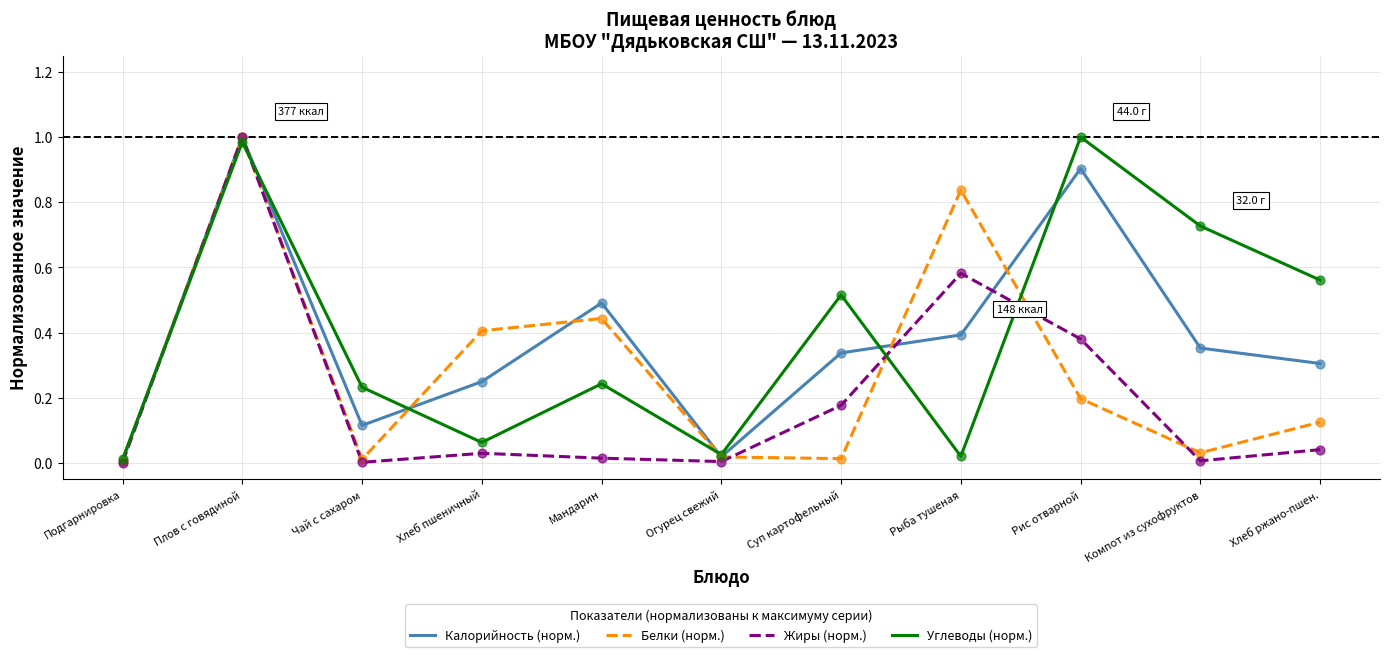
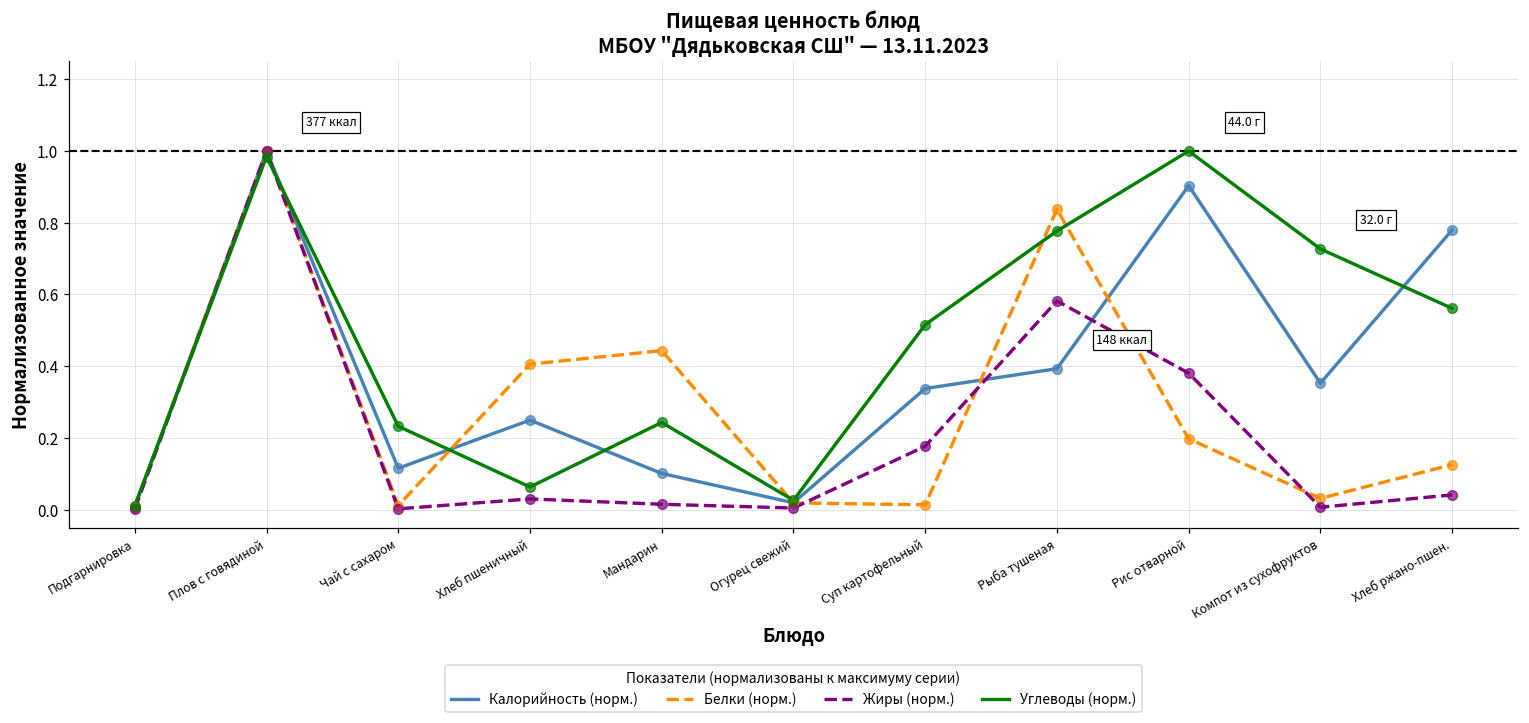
Калорийность (норм.), Мандарин: 0.49 -> 0.10
Углеводы (норм.), Рыба тушеная: 0.02 -> 0.78
Калорийность (норм.), Хлеб ржано-пшен.: 0.31 -> 0.78
